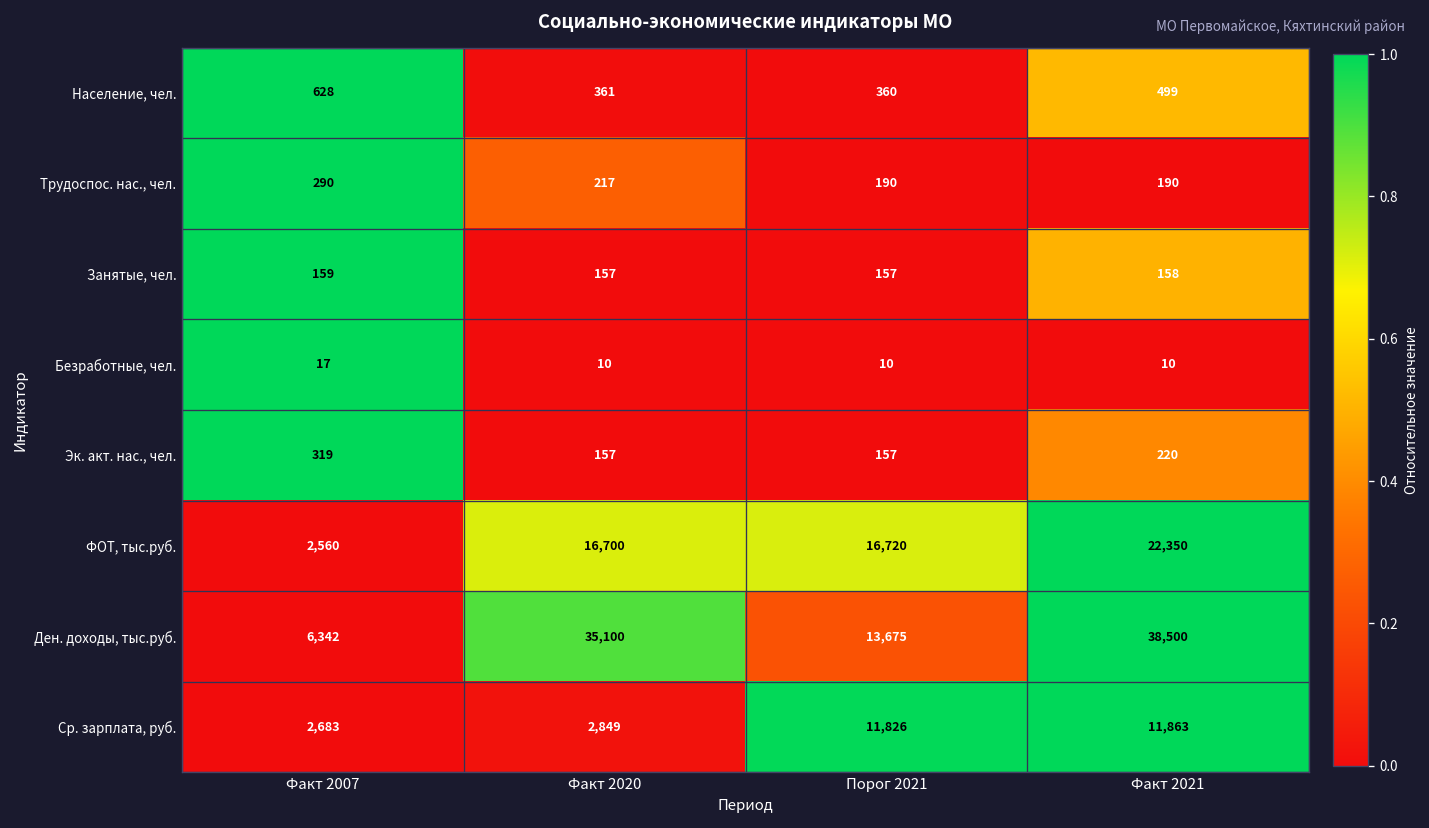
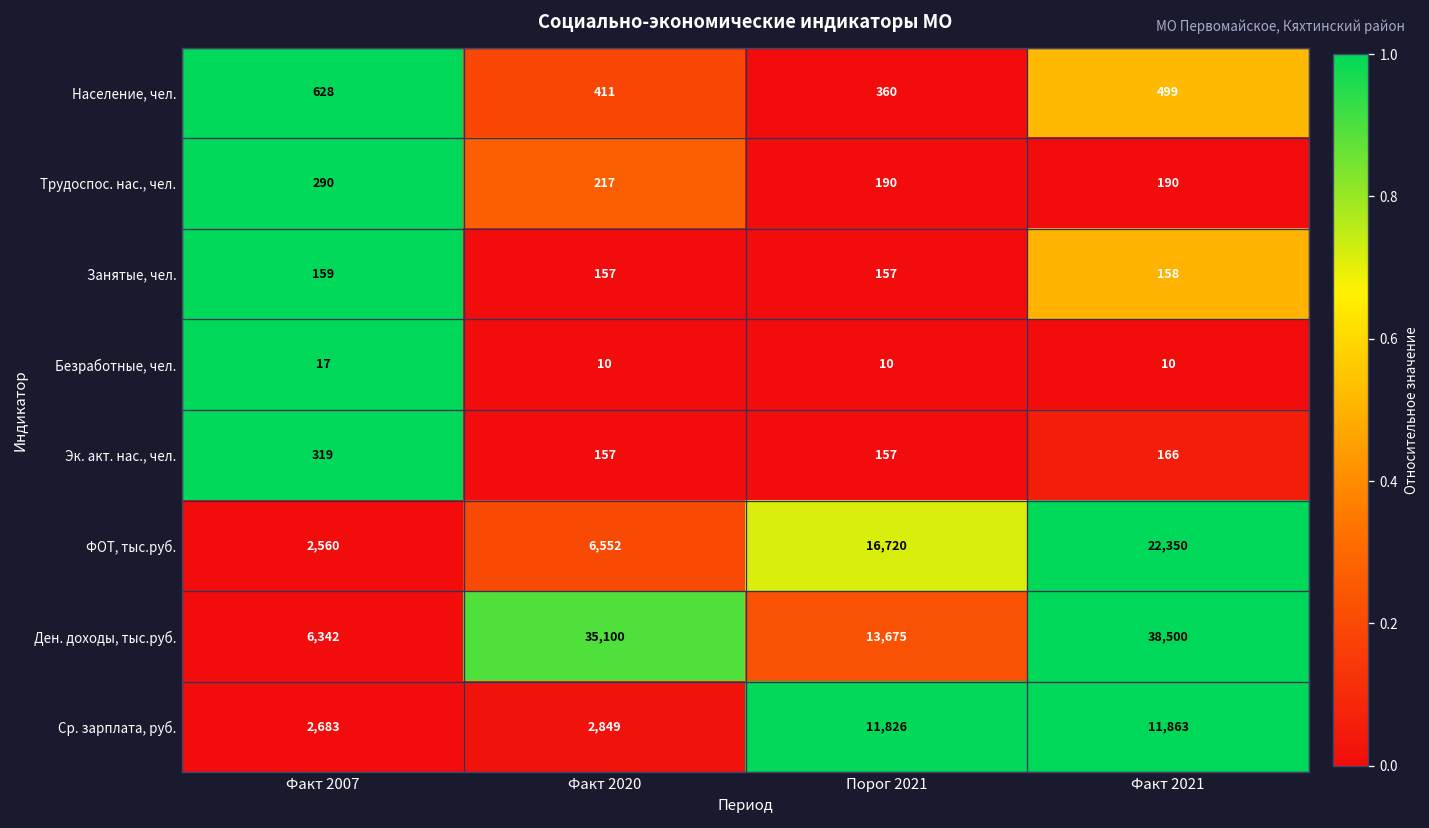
Население, чел., Факт 2020: 361 -> 411
Эк. акт. нас., чел., Факт 2021: 220 -> 166
ФОТ, тыс.руб., Факт 2020: 16,700 -> 6,552
